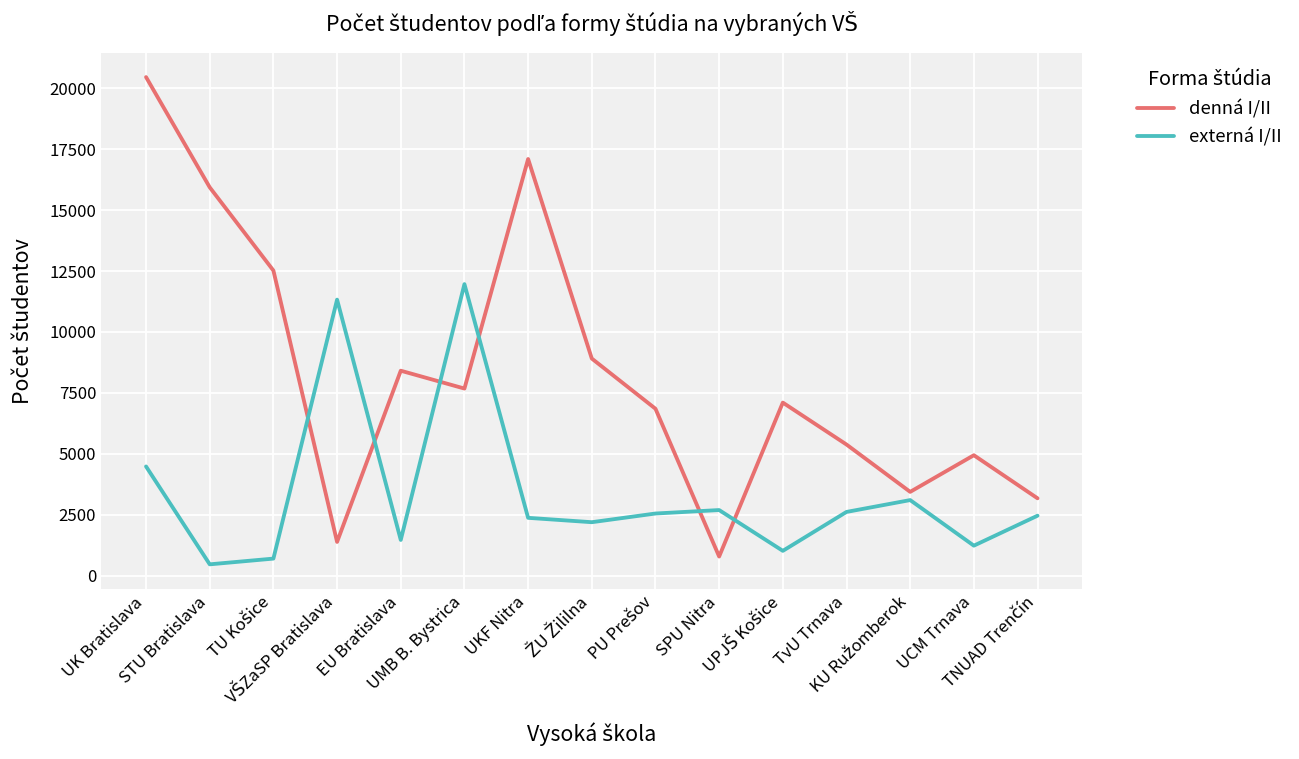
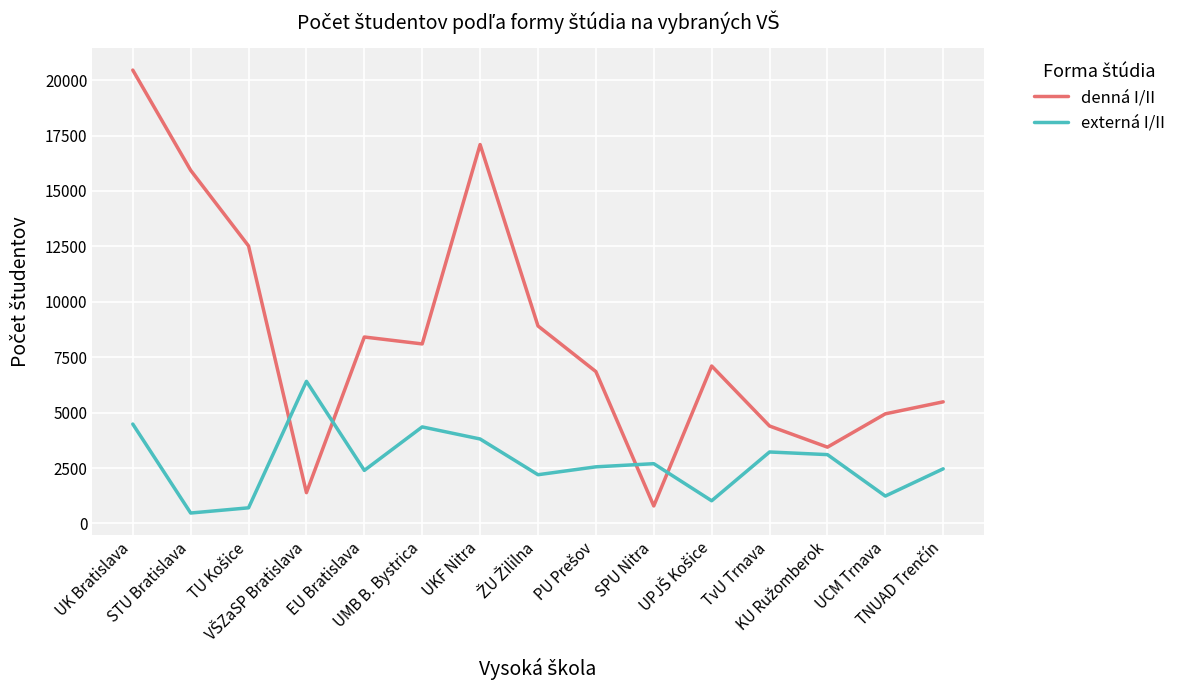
externá I/II, VŠZaSP Bratislava: 11300 -> 6400
externá I/II, EU Bratislava: 1500 -> 2400
denná I/II, UMB B. Bystrica: 7700 -> 8100
externá I/II, UMB B. Bystrica: 12000 -> 4400
externá I/II, UKF Nitra: 2400 -> 3800
denná I/II, TvU Trnava: 5400 -> 4400
externá I/II, TvU Trnava: 2600 -> 3200
denná I/II, TNUAD Trenčín: 3200 -> 5500
